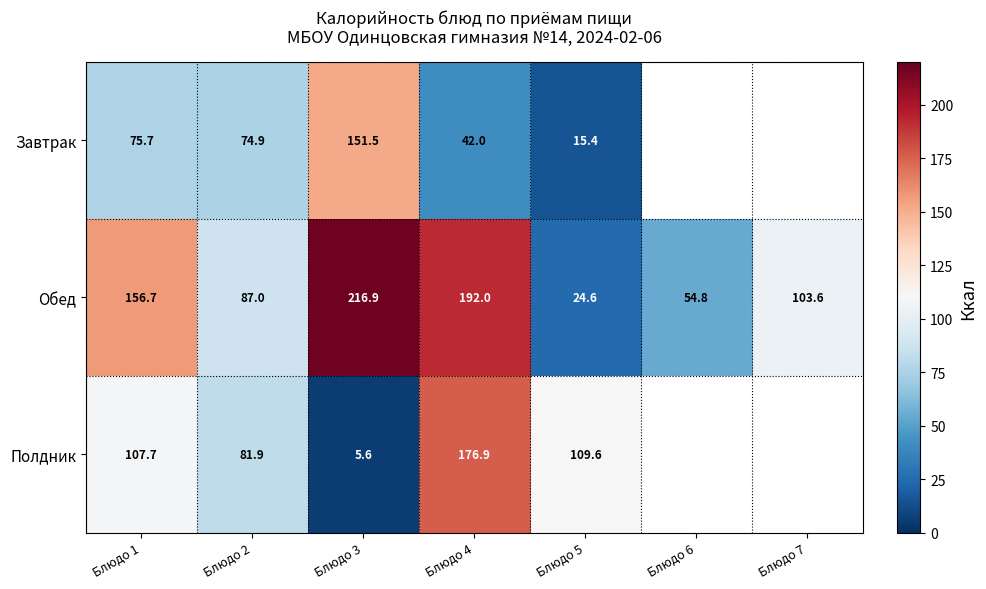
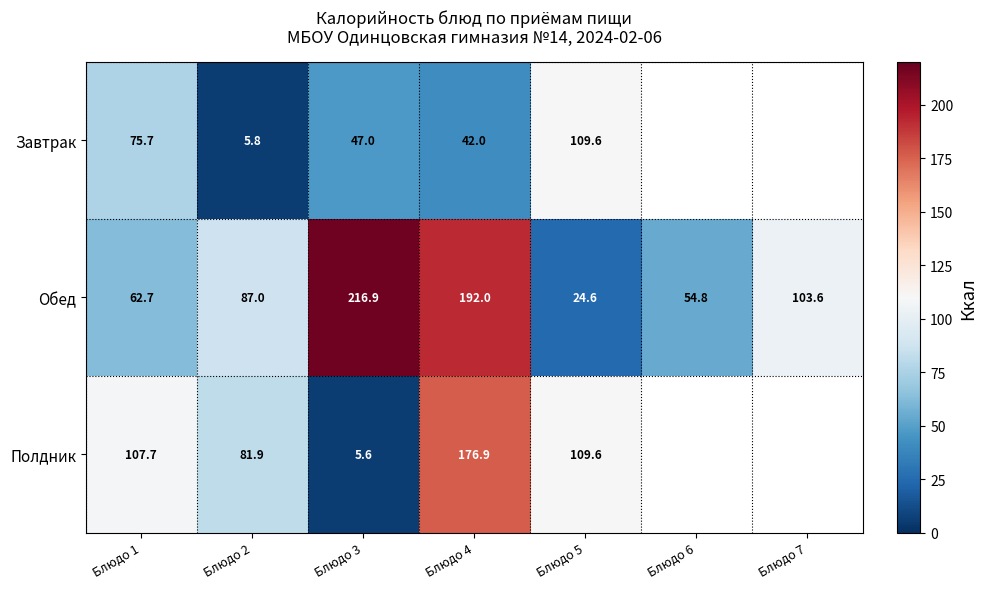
Завтрак, Блюдо 2: 74.9 -> 5.8
Завтрак, Блюдо 3: 151.5 -> 47.0
Завтрак, Блюдо 5: 15.4 -> 109.6
Обед, Блюдо 1: 156.7 -> 62.7
